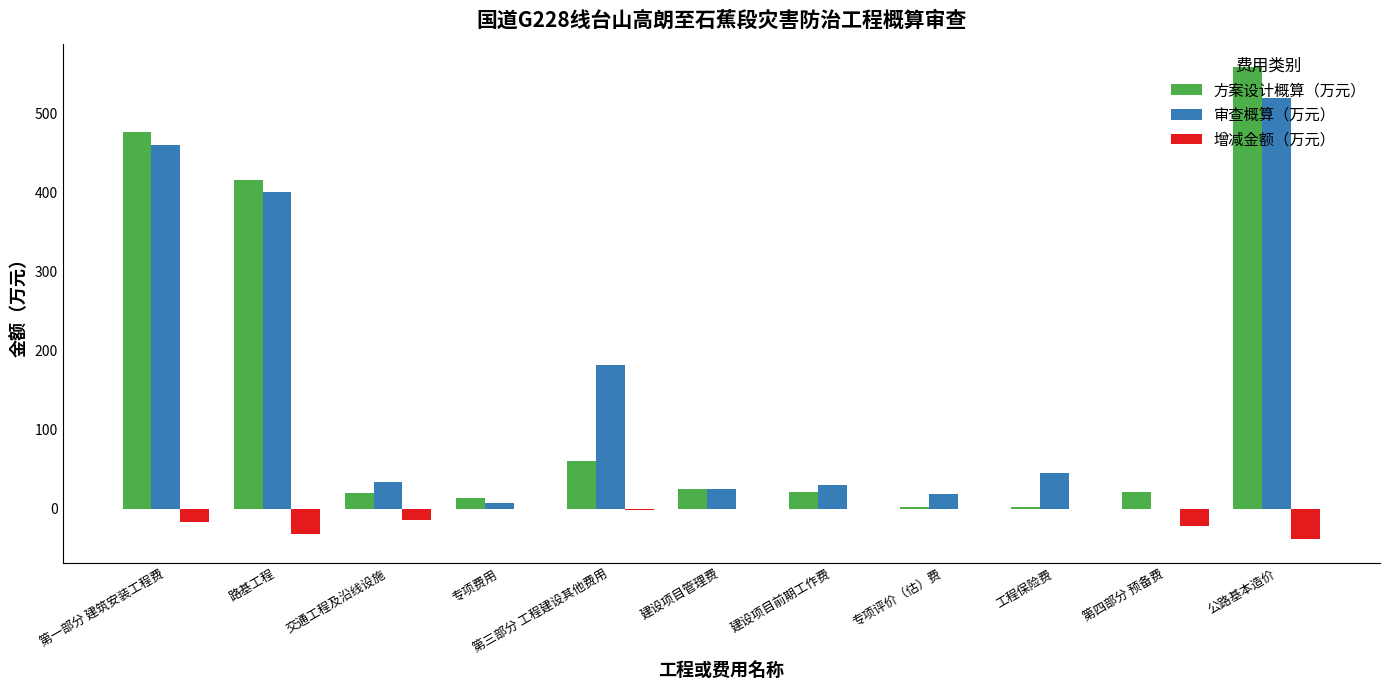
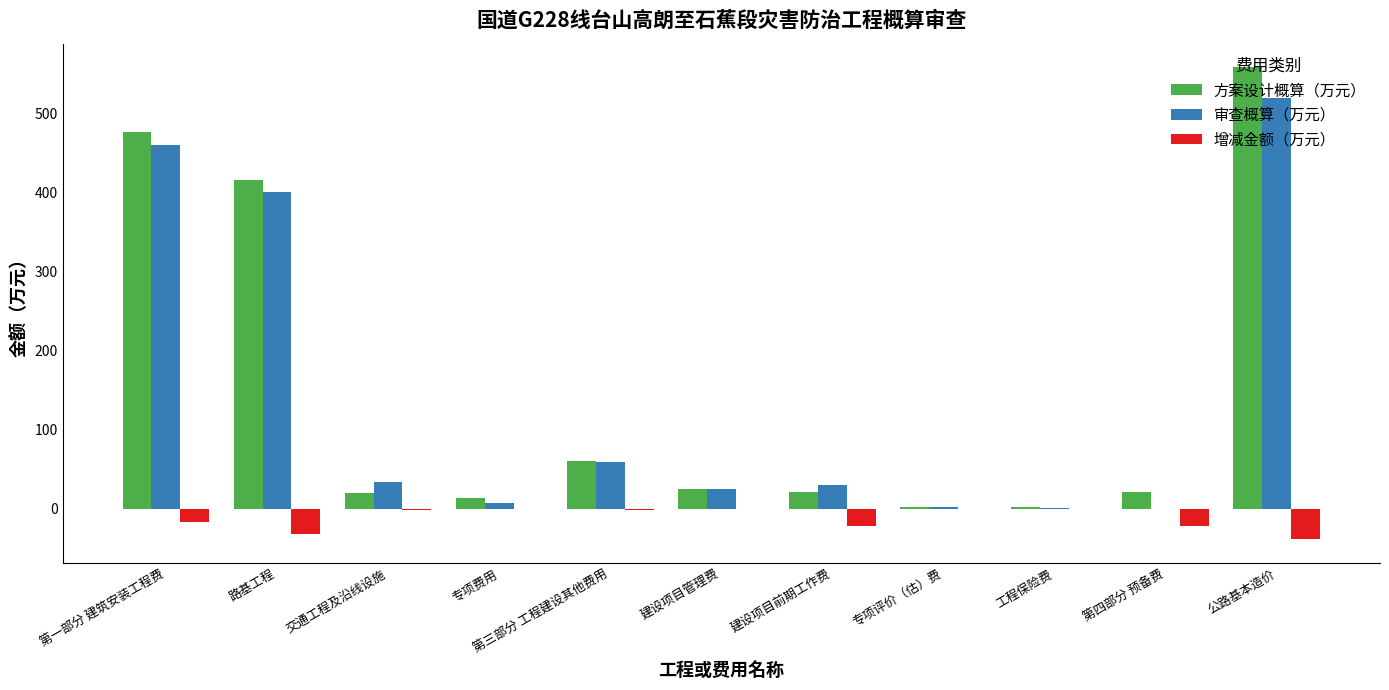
增减金额（万元）, 交通工程及沿线设施: -10 -> 0
审查概算（万元）, 第三部分 工程建设其他费用: 180 -> 60
增减金额（万元）, 建设项目前期工作费: 0 -> -20
审查概算（万元）, 专项评价（估）费: 20 -> 0
审查概算（万元）, 工程保险费: 50 -> 0
